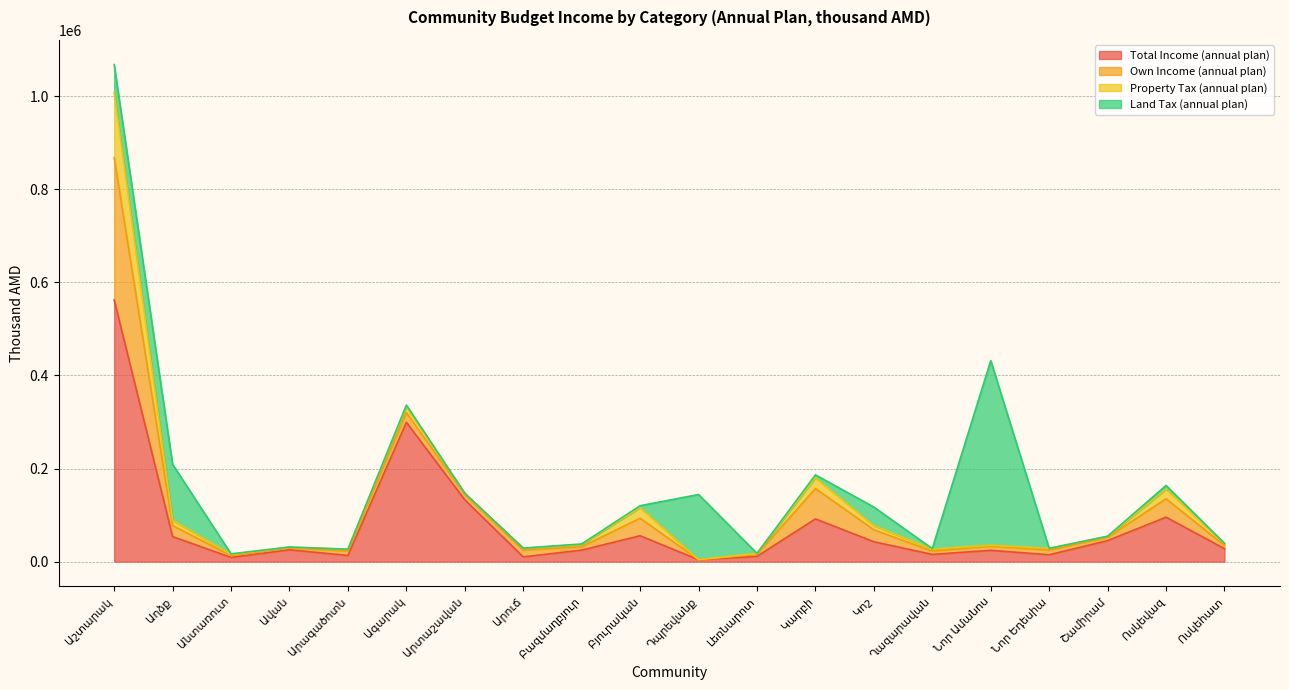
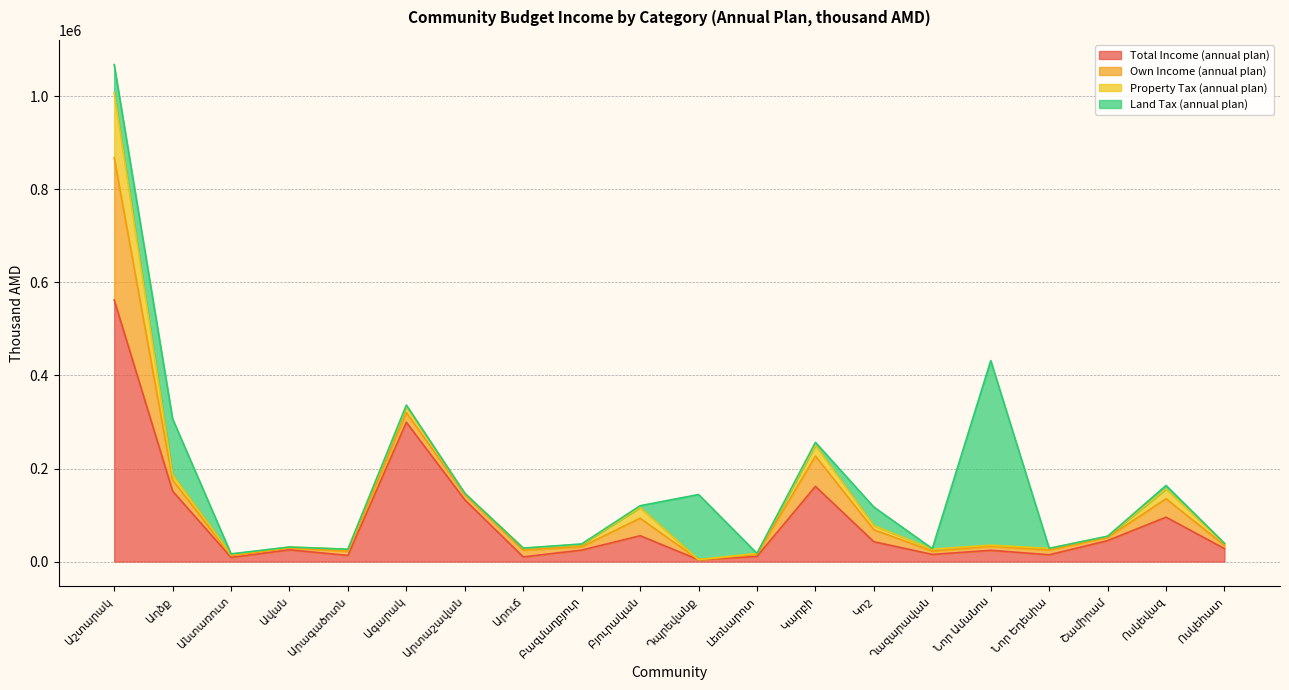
Total Income (annual plan), Աղձք: 50000 -> 150000
Total Income (annual plan), Կարբի: 90000 -> 160000
